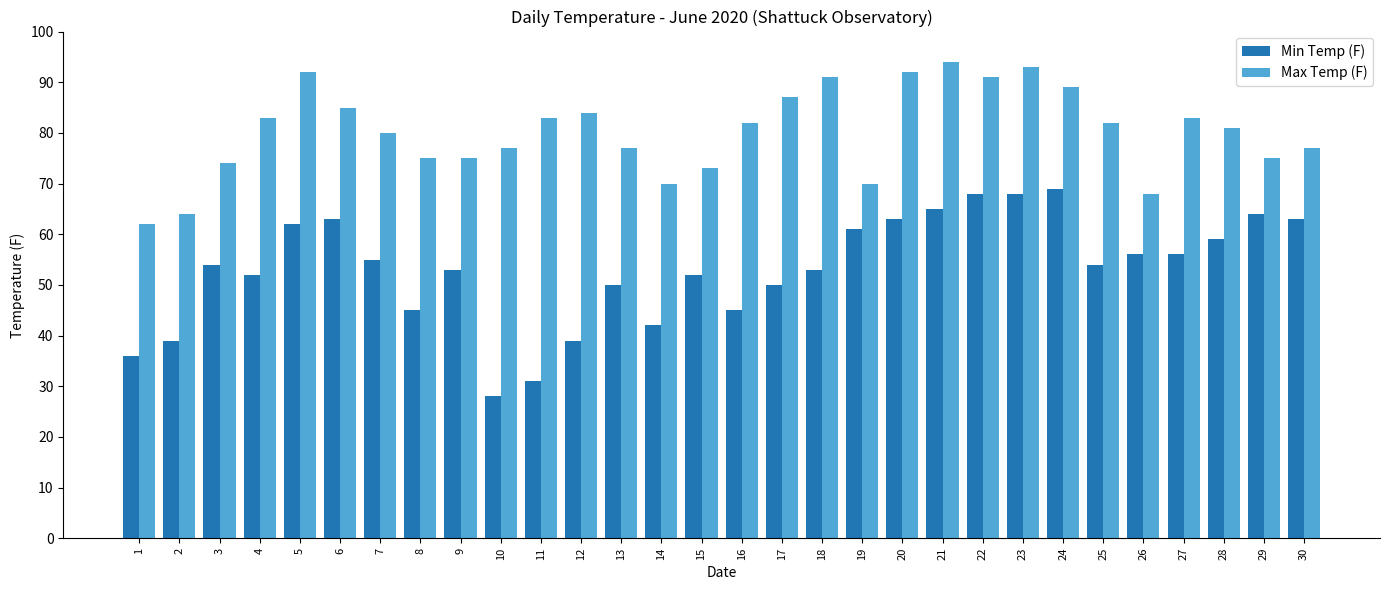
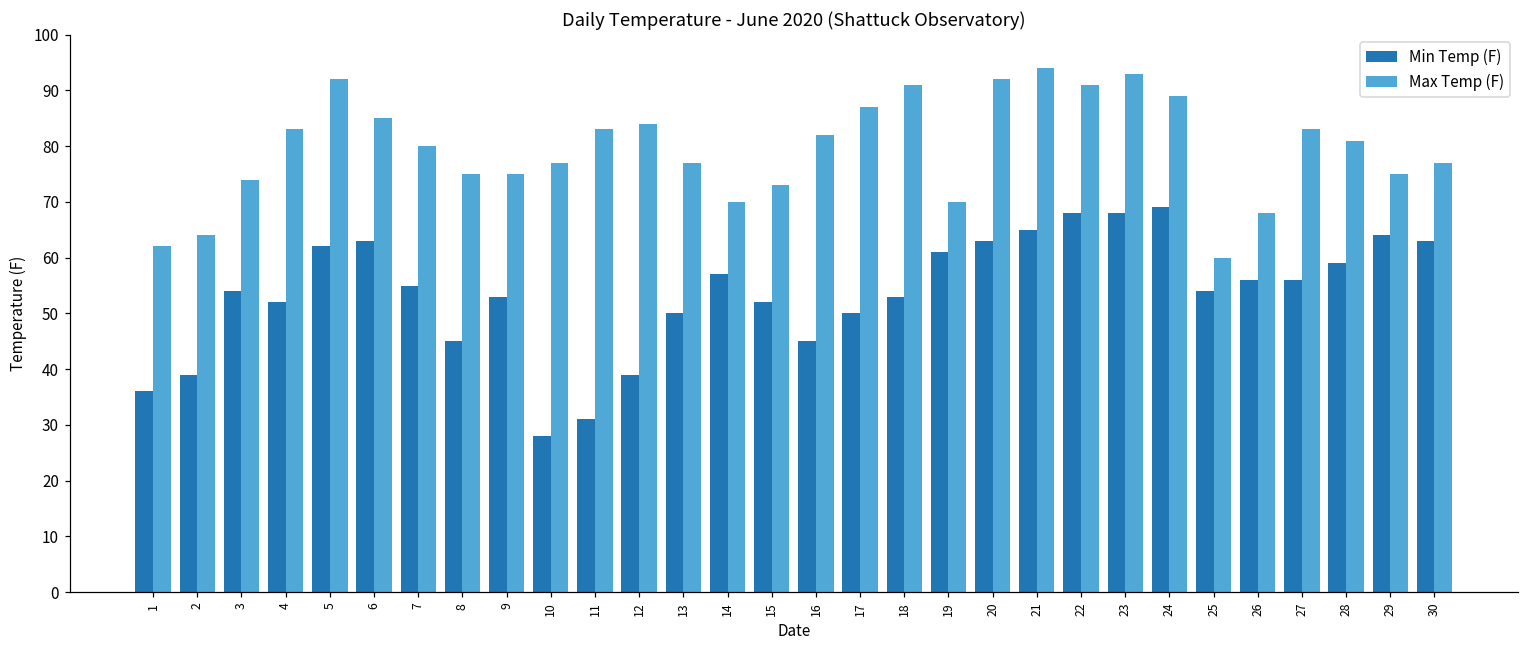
Min Temp (F), 14: 42 -> 57
Max Temp (F), 25: 82 -> 60
